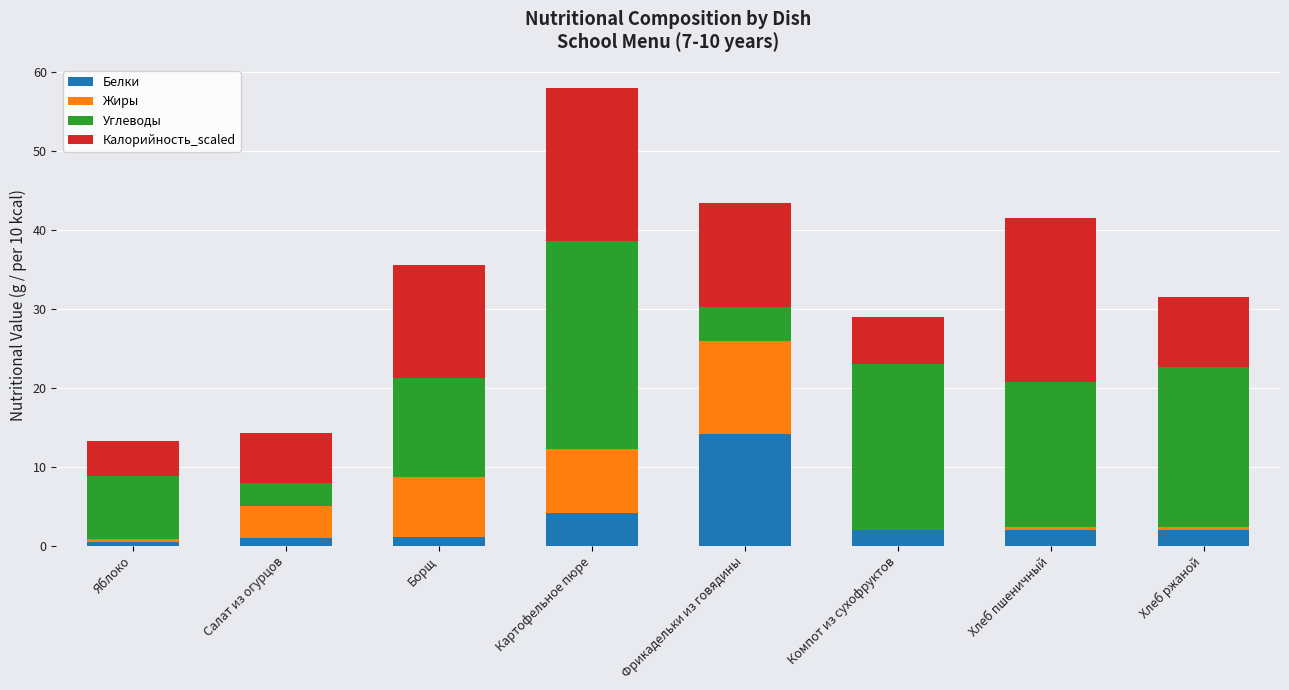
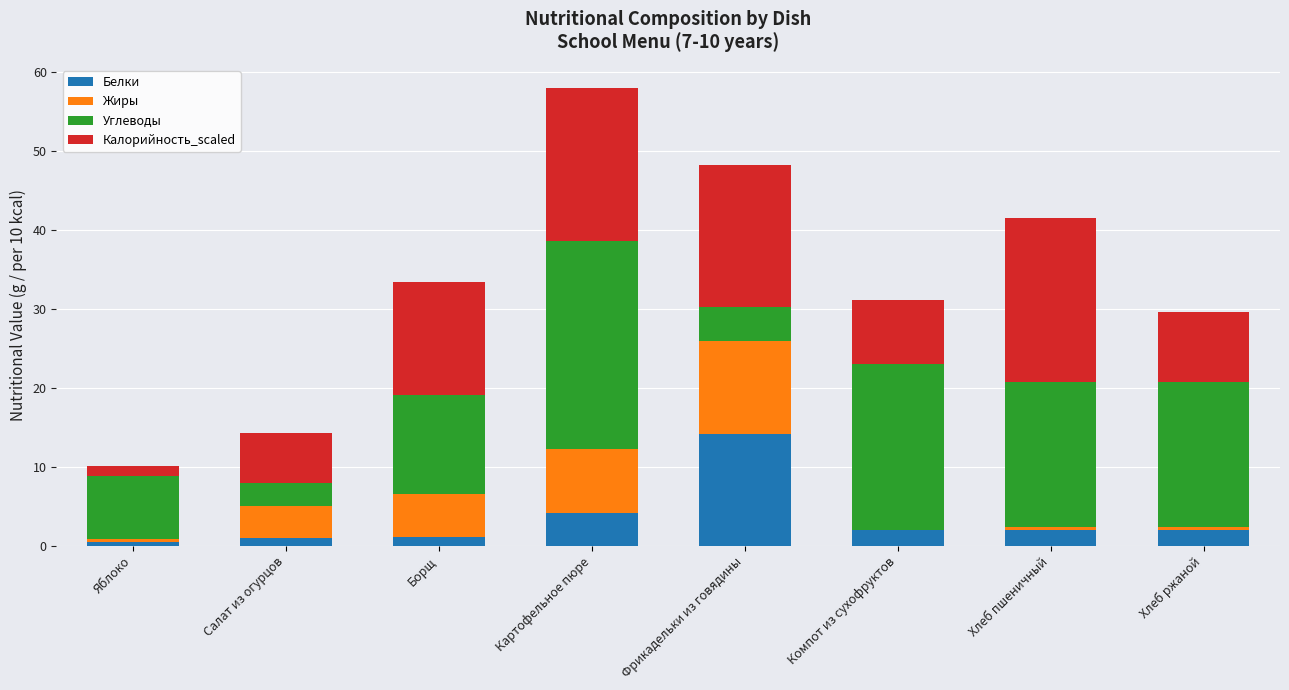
Калорийность_scaled, Яблоко: 4 -> 1
Жиры, Борщ: 8 -> 5
Калорийность_scaled, Фрикадельки из говядины: 13 -> 18
Калорийность_scaled, Компот из сухофруктов: 6 -> 8
Углеводы, Хлеб ржаной: 20 -> 18
